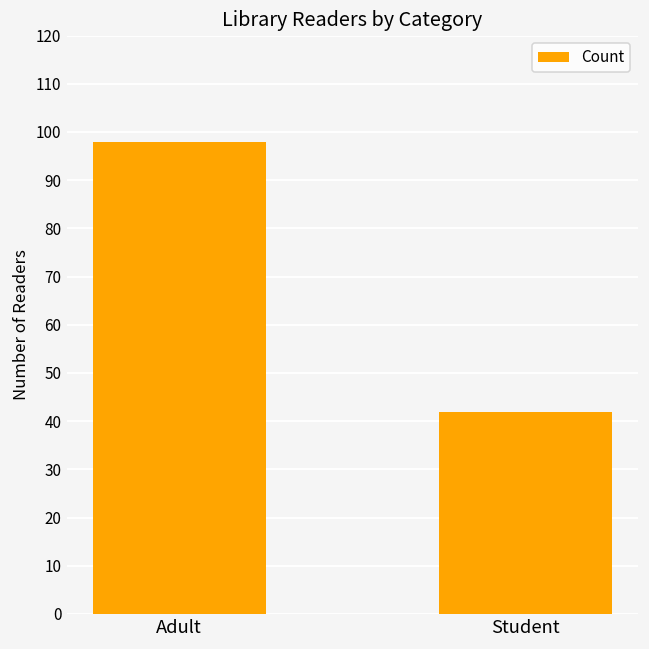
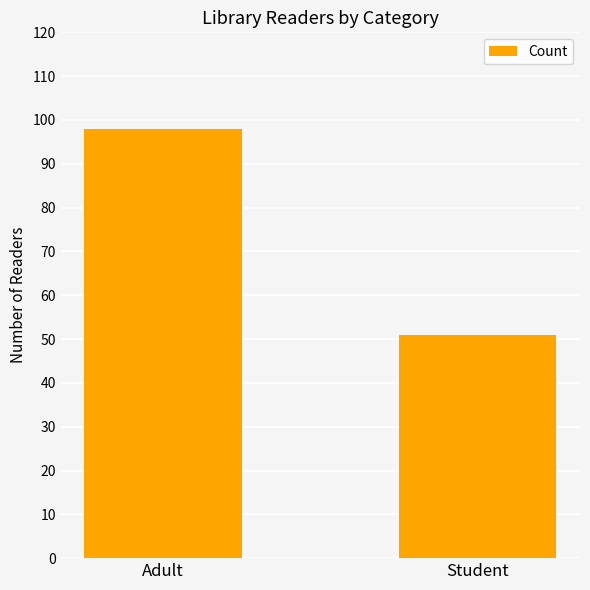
Student: 42 -> 51
